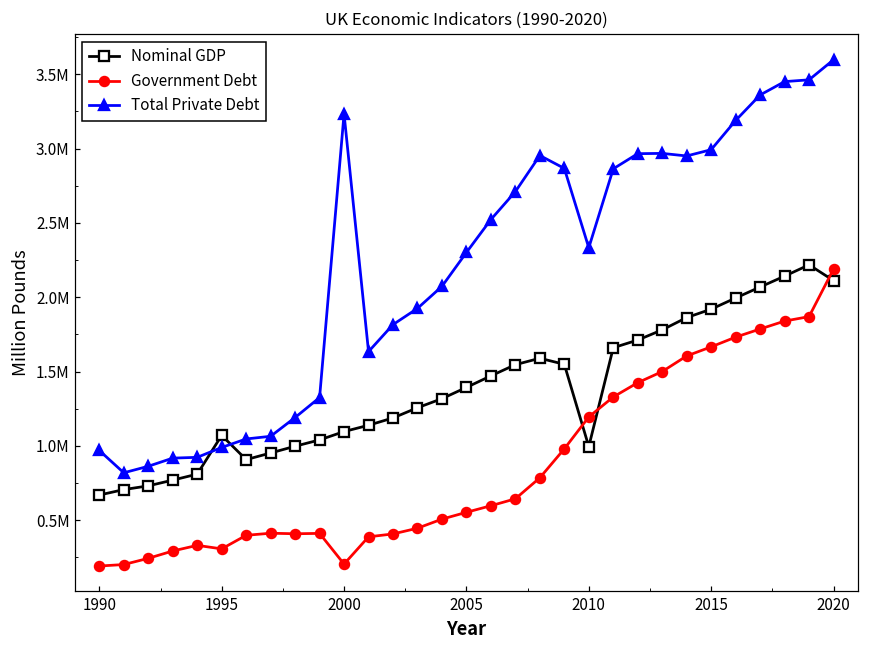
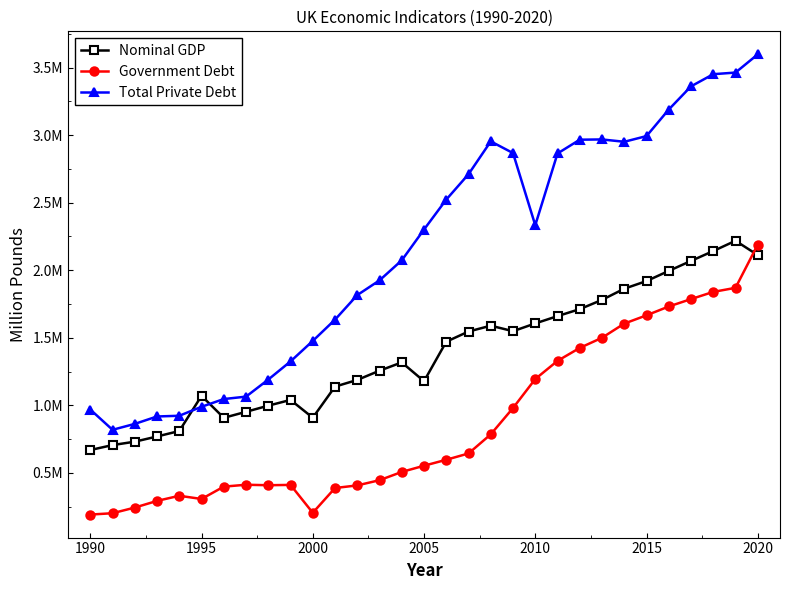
Nominal GDP, 2000: 1100000 -> 910000
Total Private Debt, 2000: 3230000 -> 1480000
Nominal GDP, 2005: 1390000 -> 1180000
Nominal GDP, 2010: 990000 -> 1610000
